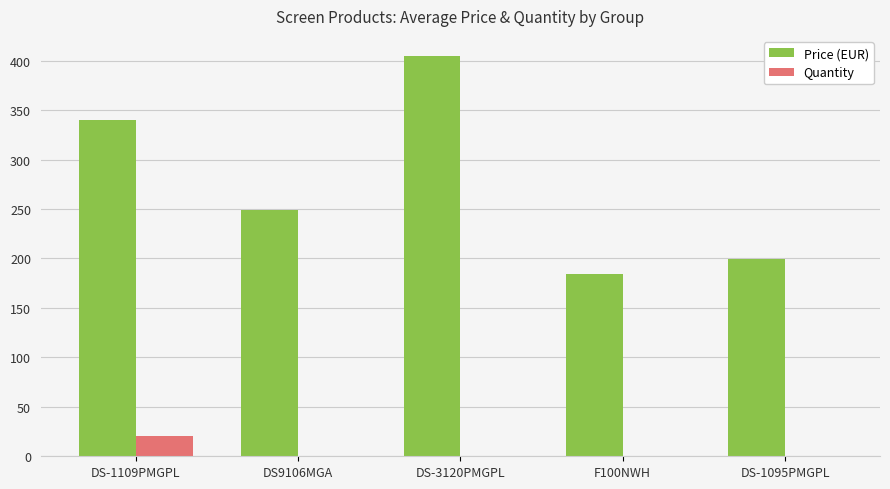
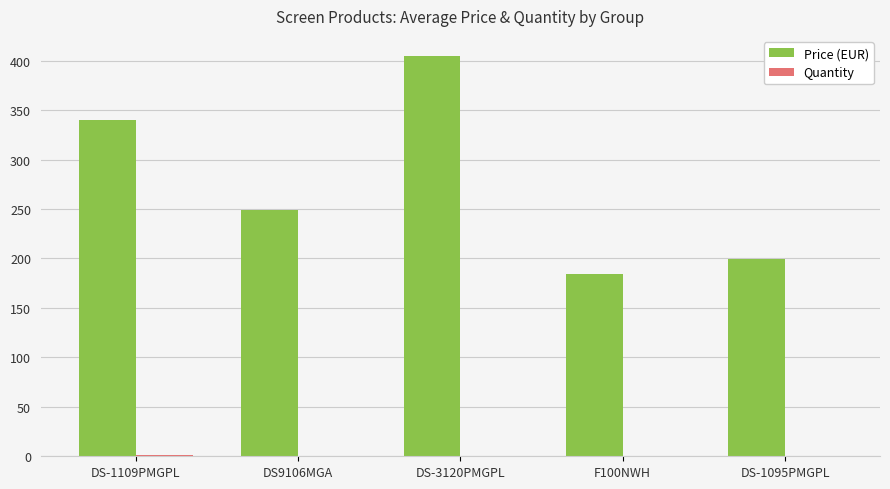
Quantity, DS-1109PMGPL: 20 -> 0
